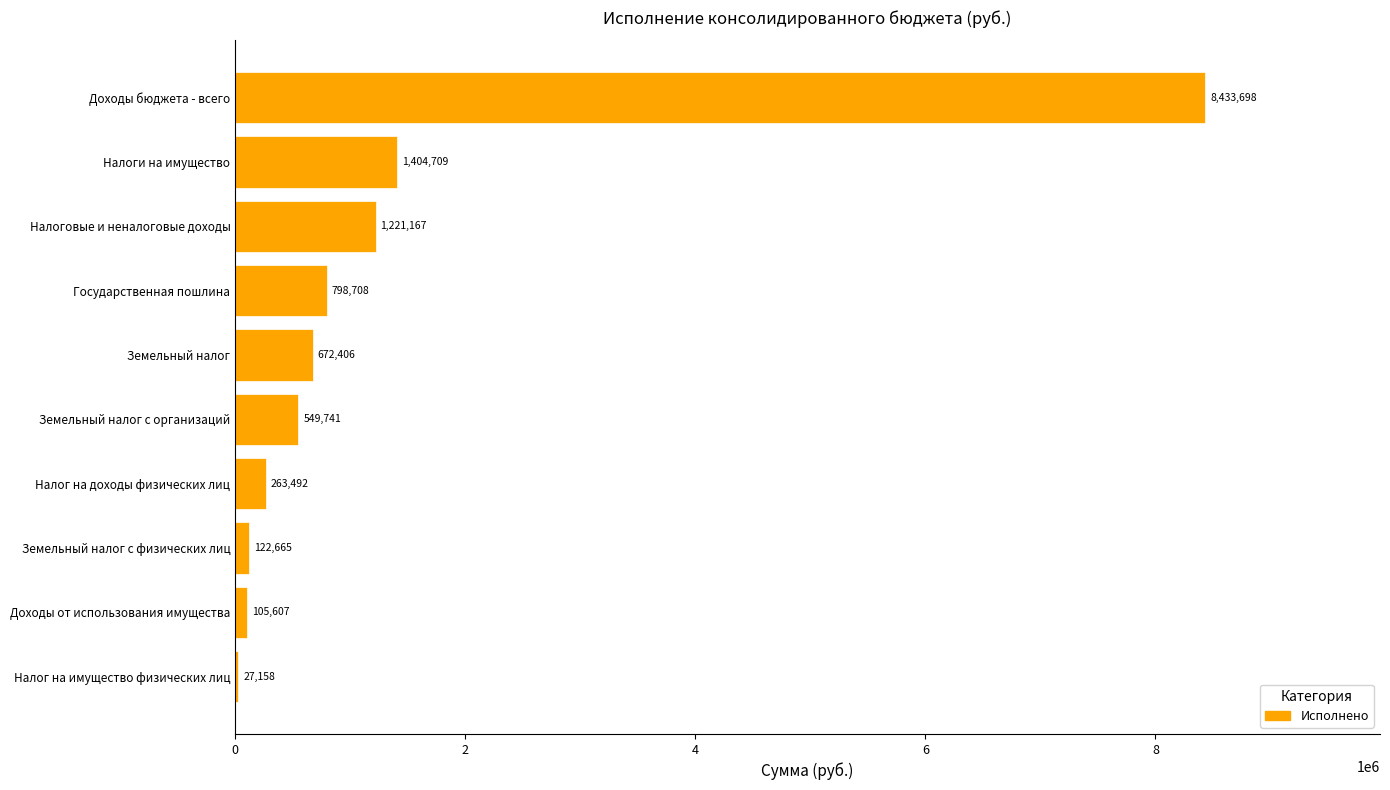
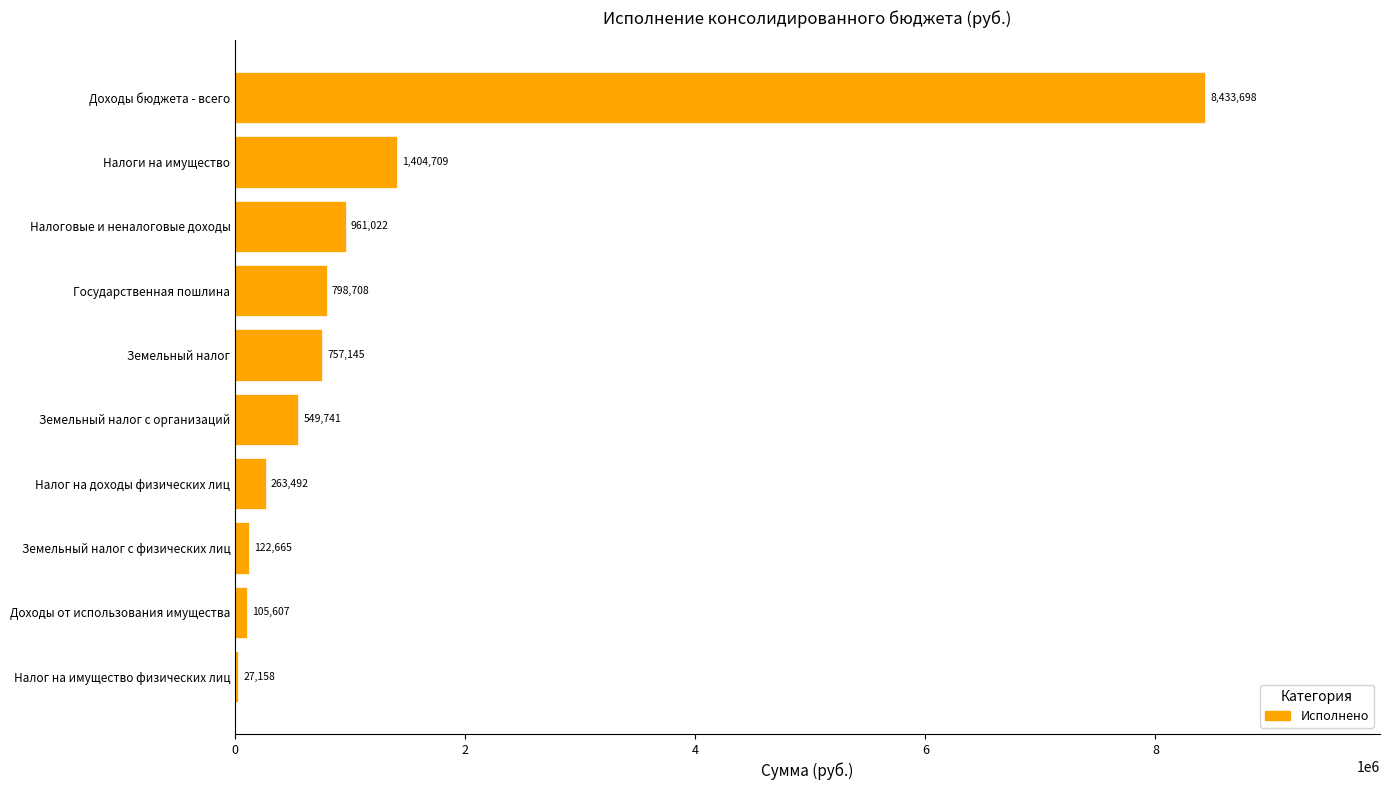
Налоговые и неналоговые доходы: 1,221,167 -> 961,022
Земельный налог: 672,406 -> 757,145
